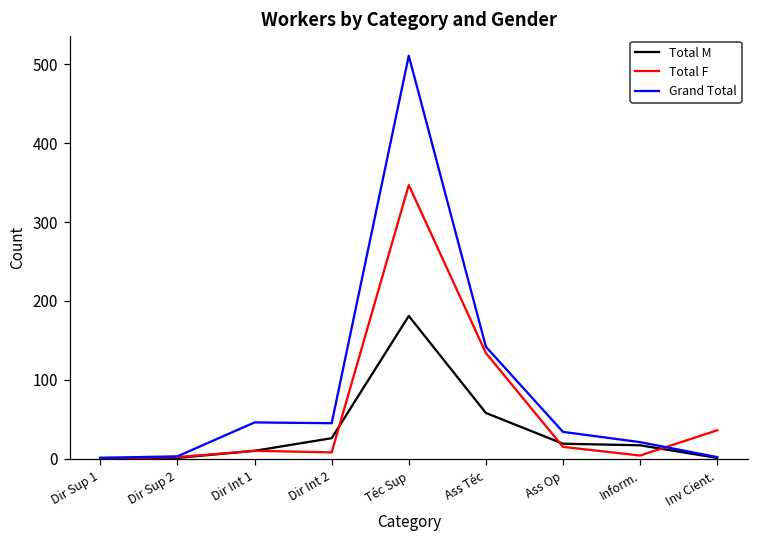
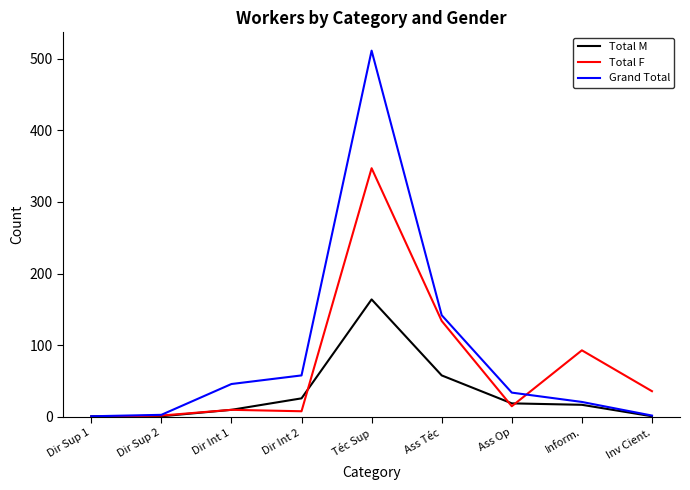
Grand Total, Dir Int 2: 50 -> 60
Total M, Téc Sup: 180 -> 160
Total F, Inform.: 0 -> 90
